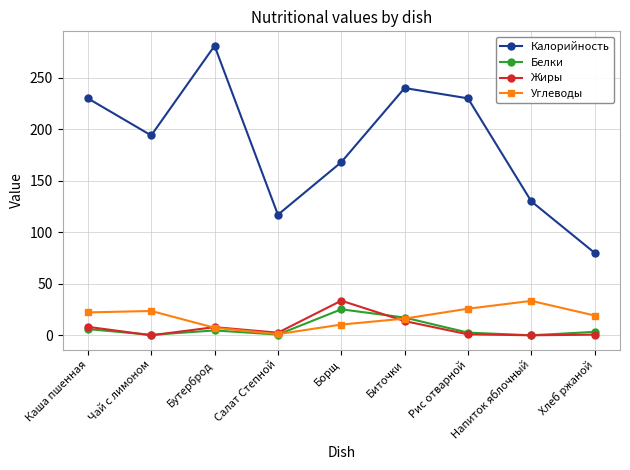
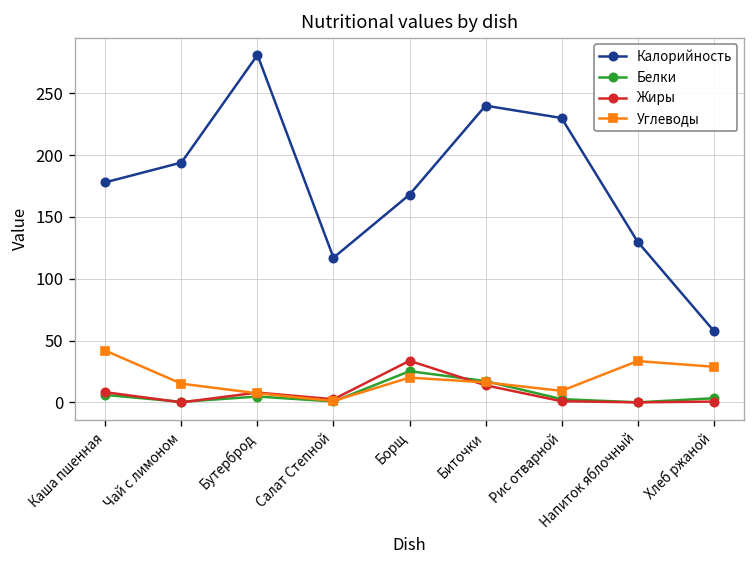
Калорийность, Каша пшенная: 230 -> 178
Углеводы, Каша пшенная: 22 -> 42
Углеводы, Чай с лимоном: 24 -> 15
Углеводы, Борщ: 10 -> 20
Углеводы, Рис отварной: 26 -> 9
Калорийность, Хлеб ржаной: 80 -> 58
Углеводы, Хлеб ржаной: 19 -> 29
